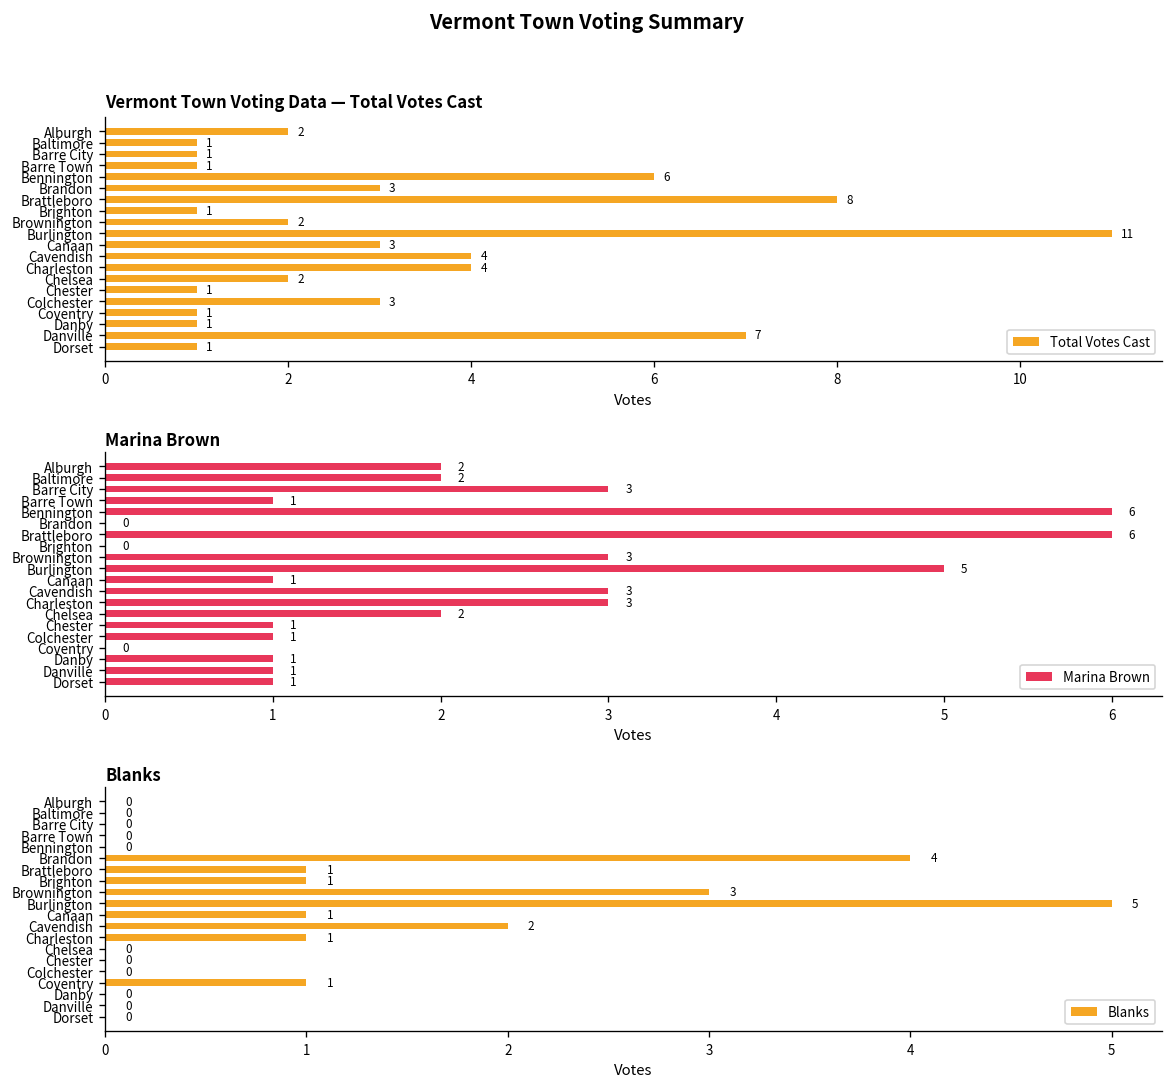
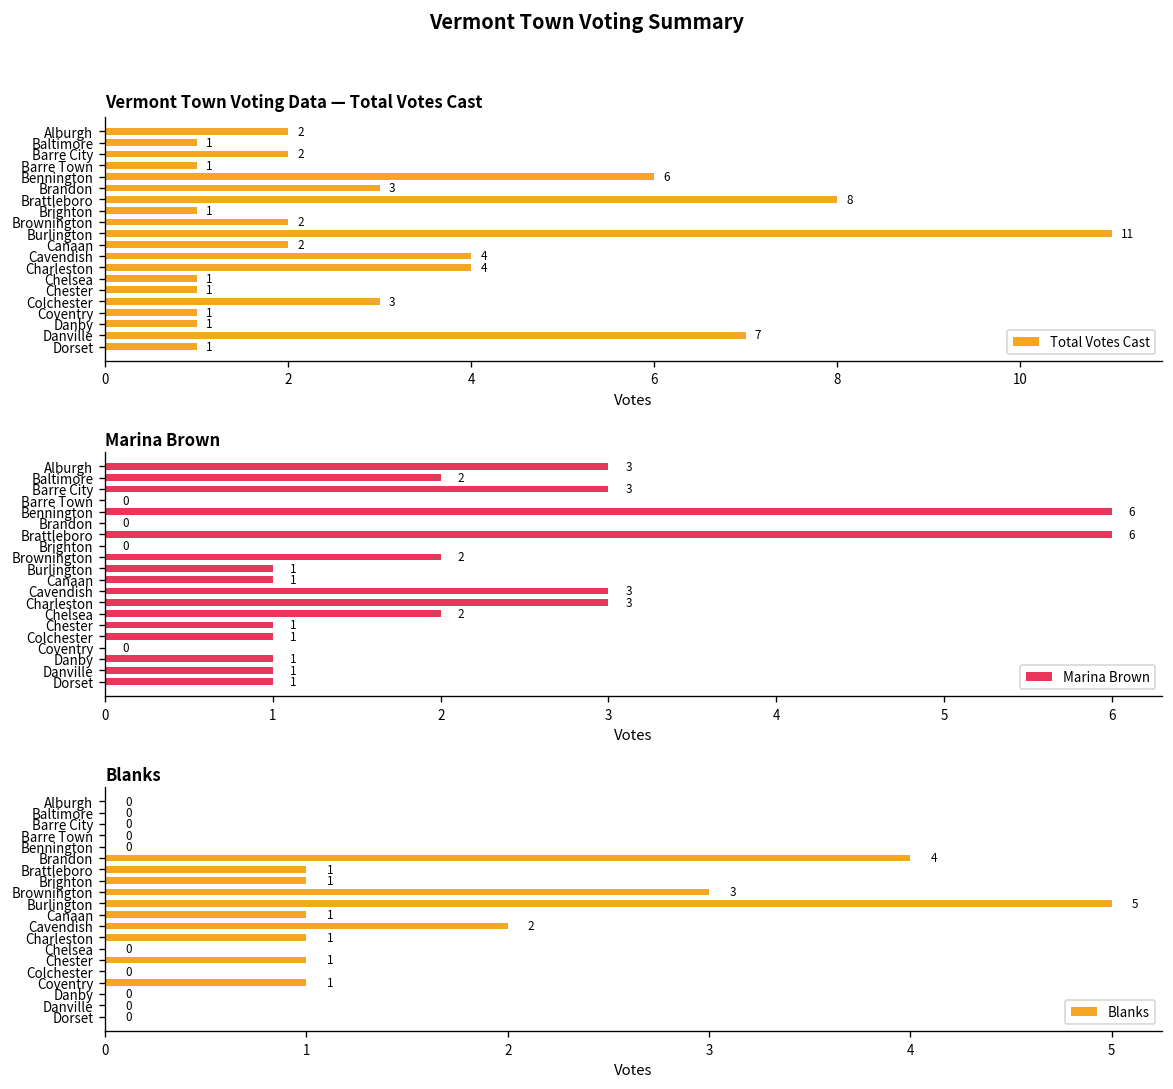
Vermont Town Voting Data — Total Votes Cast, Barre City: 1 -> 2
Vermont Town Voting Data — Total Votes Cast, Canaan: 3 -> 2
Vermont Town Voting Data — Total Votes Cast, Chelsea: 2 -> 1
Marina Brown, Alburgh: 2 -> 3
Marina Brown, Barre Town: 1 -> 0
Marina Brown, Brownington: 3 -> 2
Marina Brown, Burlington: 5 -> 1
Blanks, Chester: 0 -> 1
